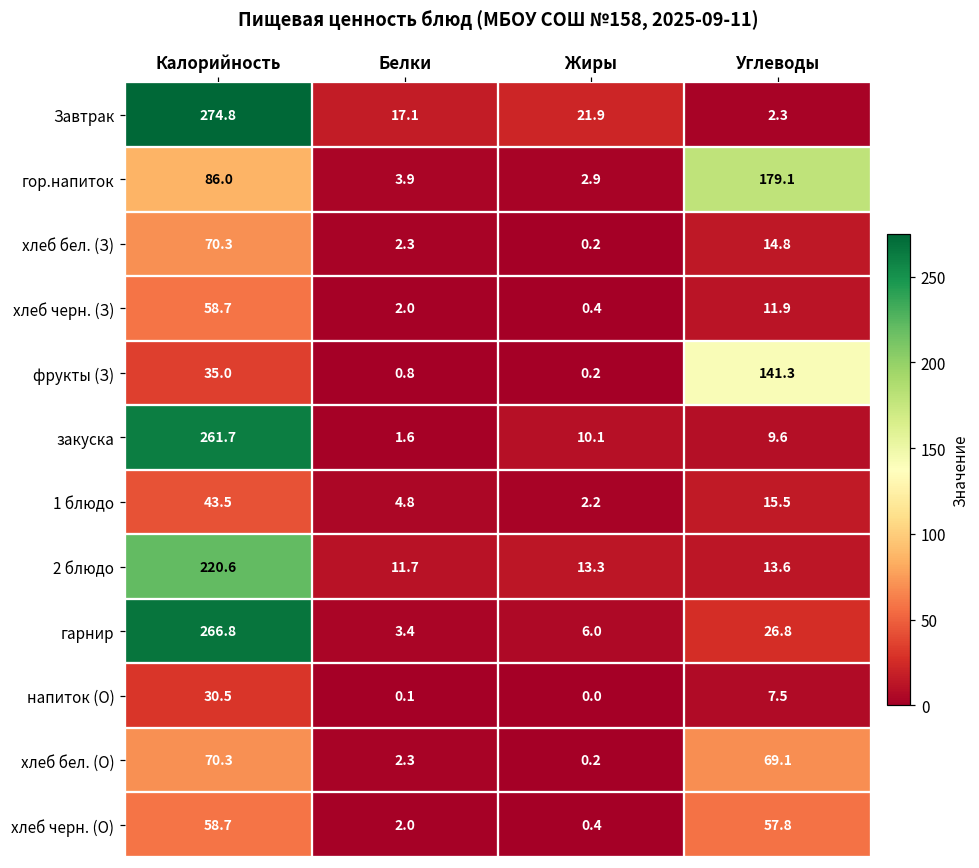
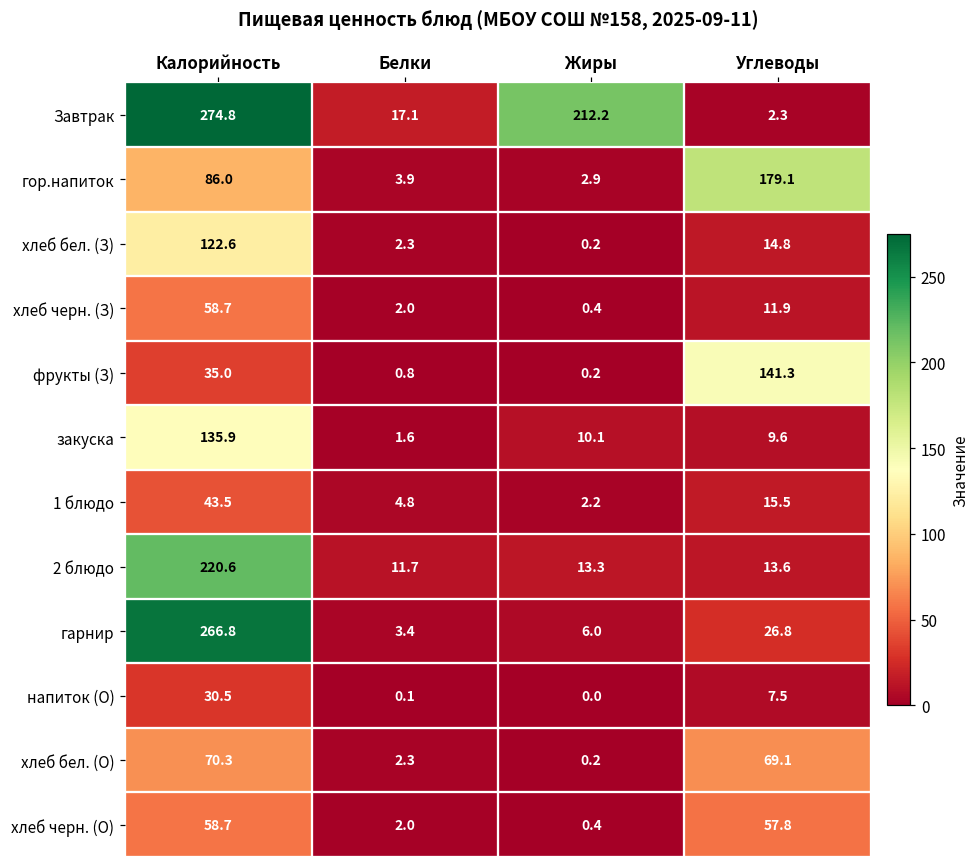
Завтрак, Жиры: 21.9 -> 212.2
хлеб бел. (З), Калорийность: 70.3 -> 122.6
закуска, Калорийность: 261.7 -> 135.9
